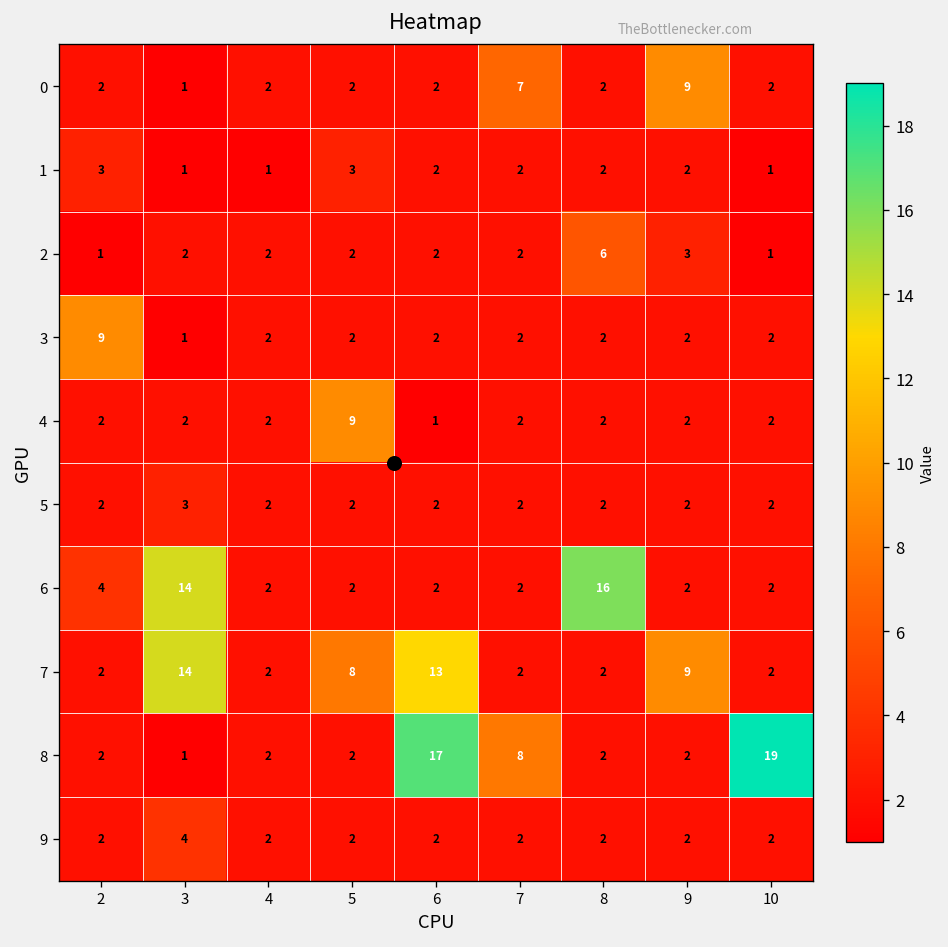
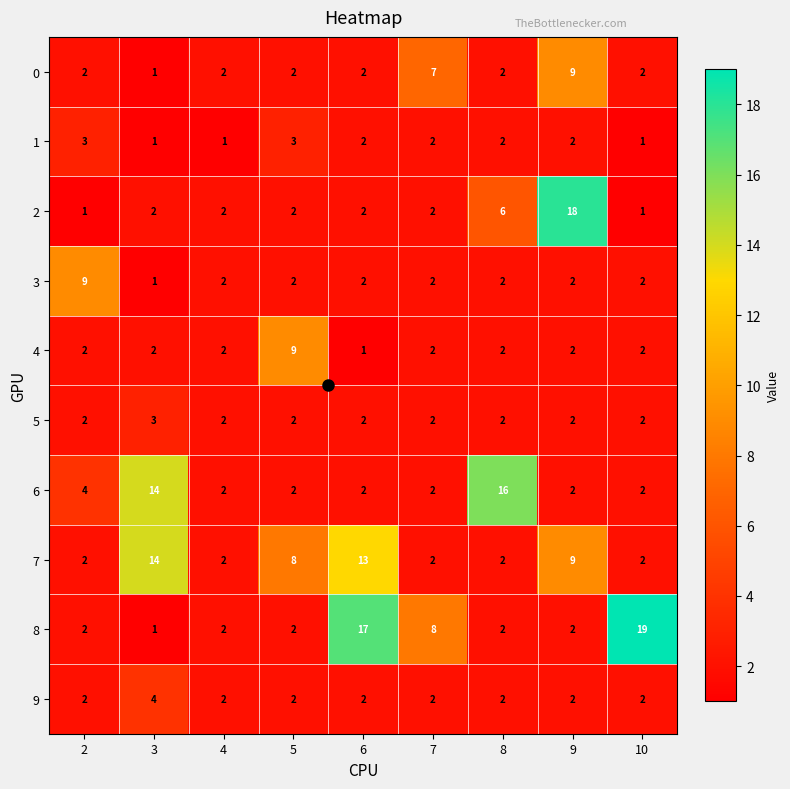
2, 9: 3 -> 18
